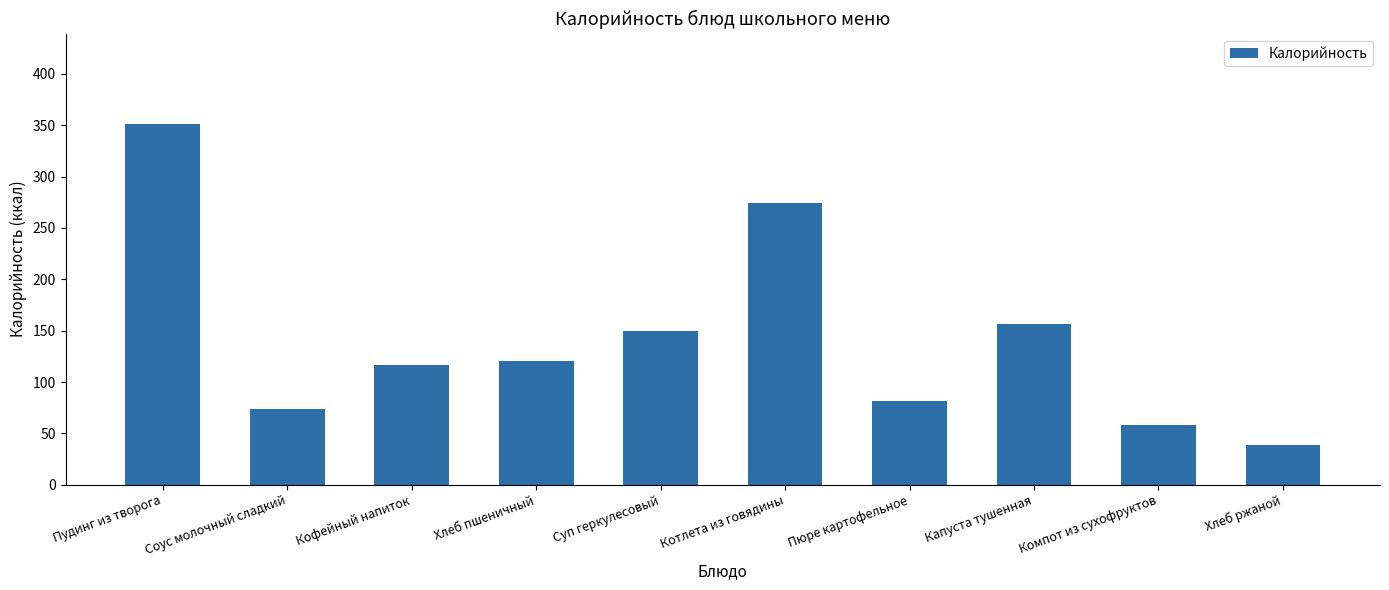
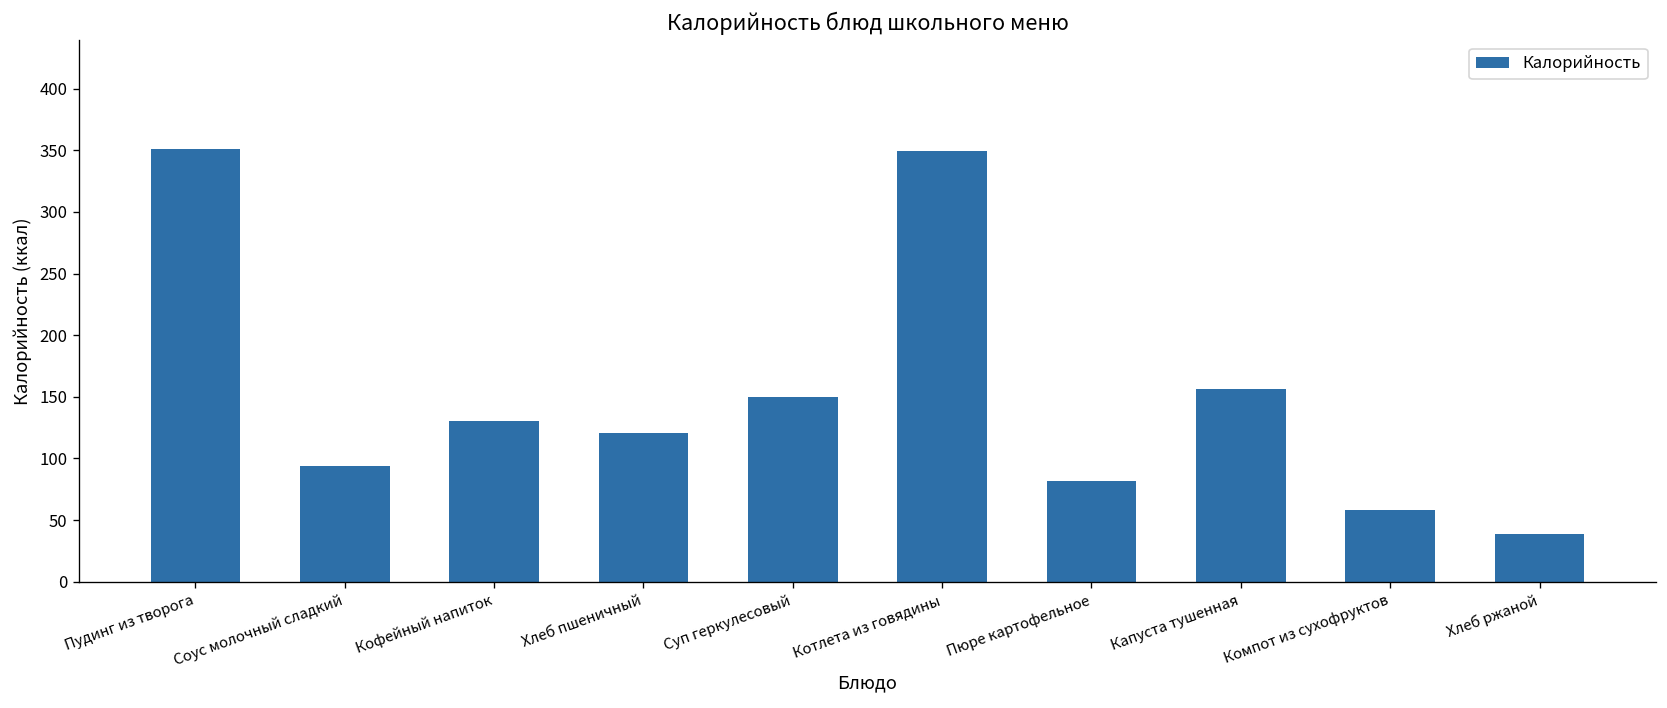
Соус молочный сладкий: 73 -> 94
Кофейный напиток: 117 -> 130
Котлета из говядины: 274 -> 349
